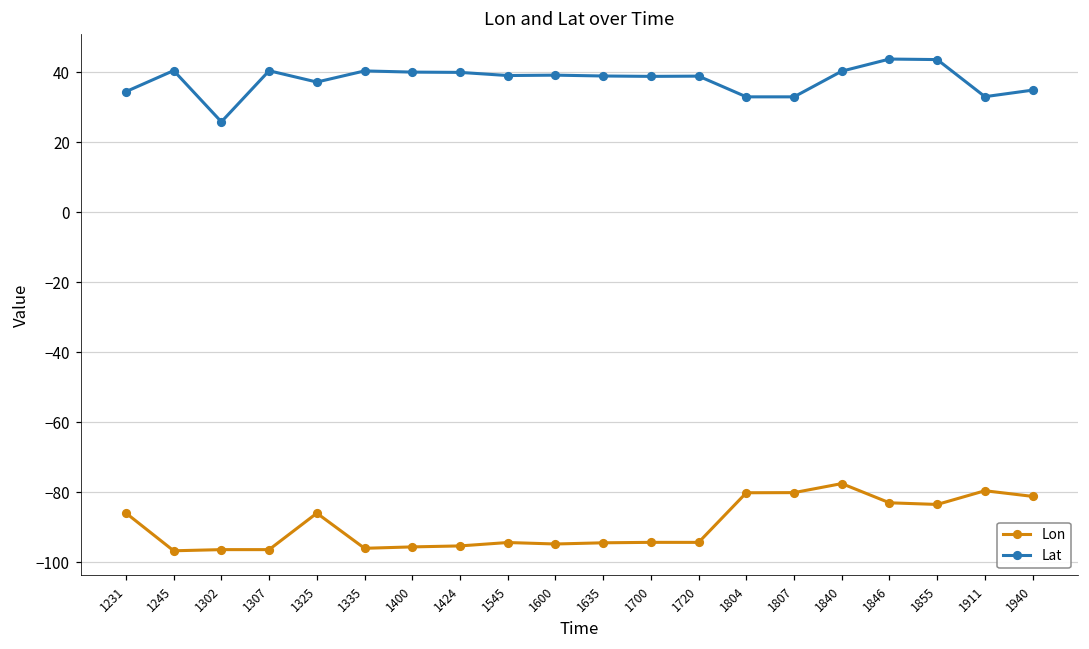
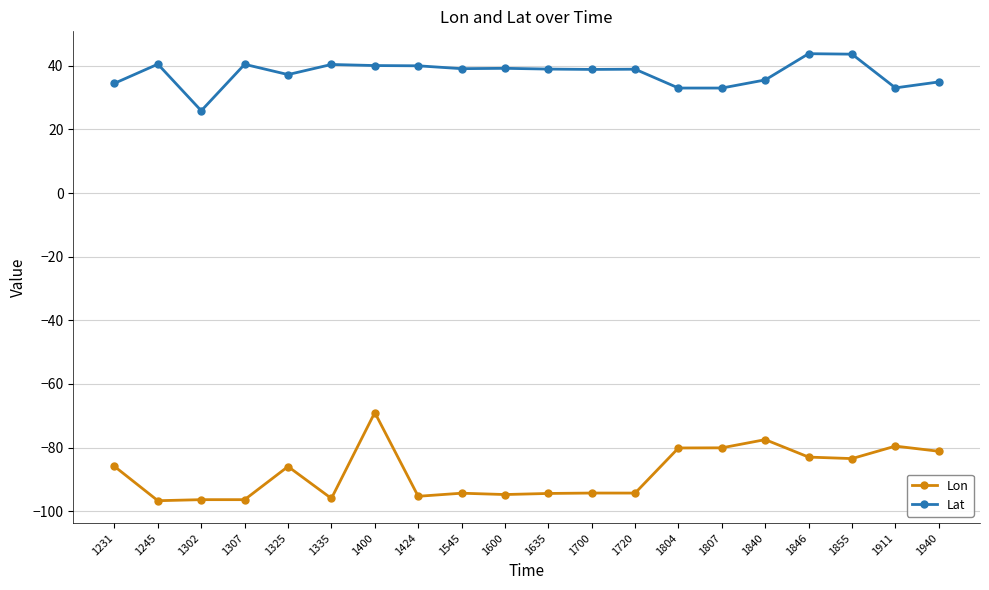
Lon, 1400: -96 -> -69
Lat, 1840: 40 -> 36
